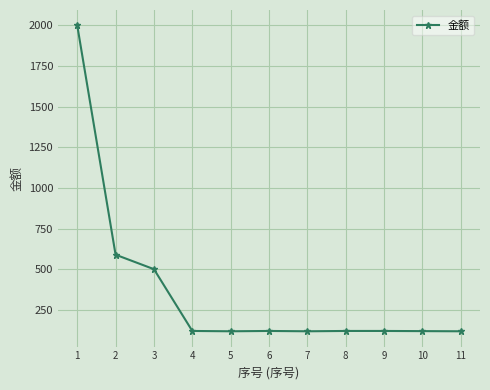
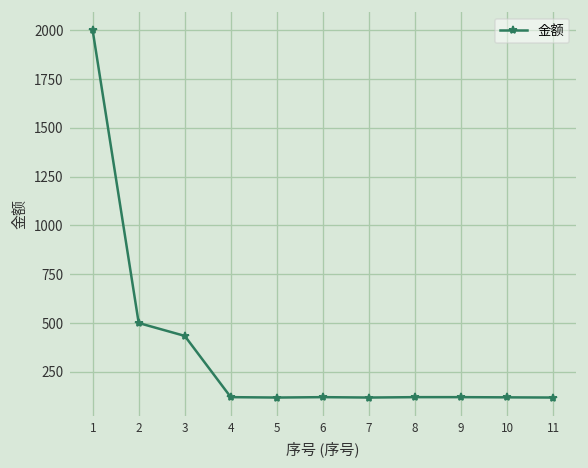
2: 590 -> 500
3: 500 -> 430
